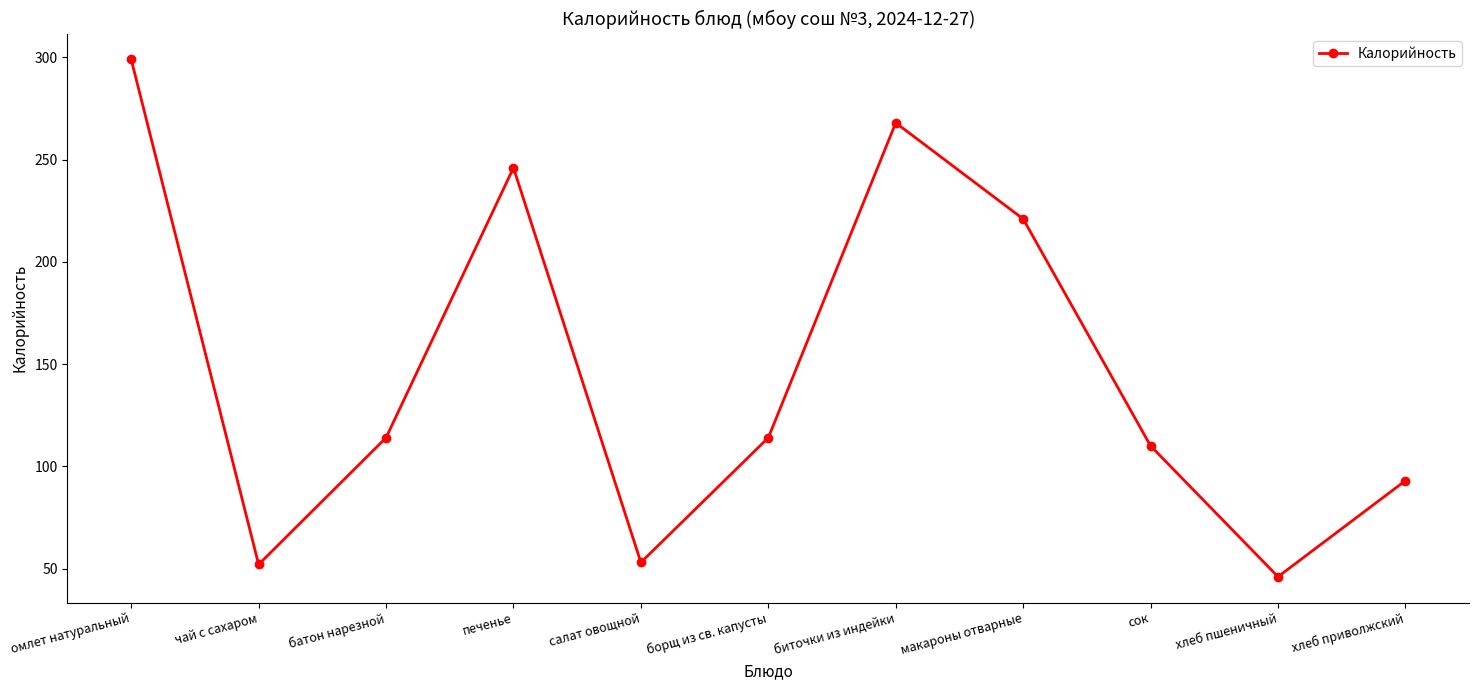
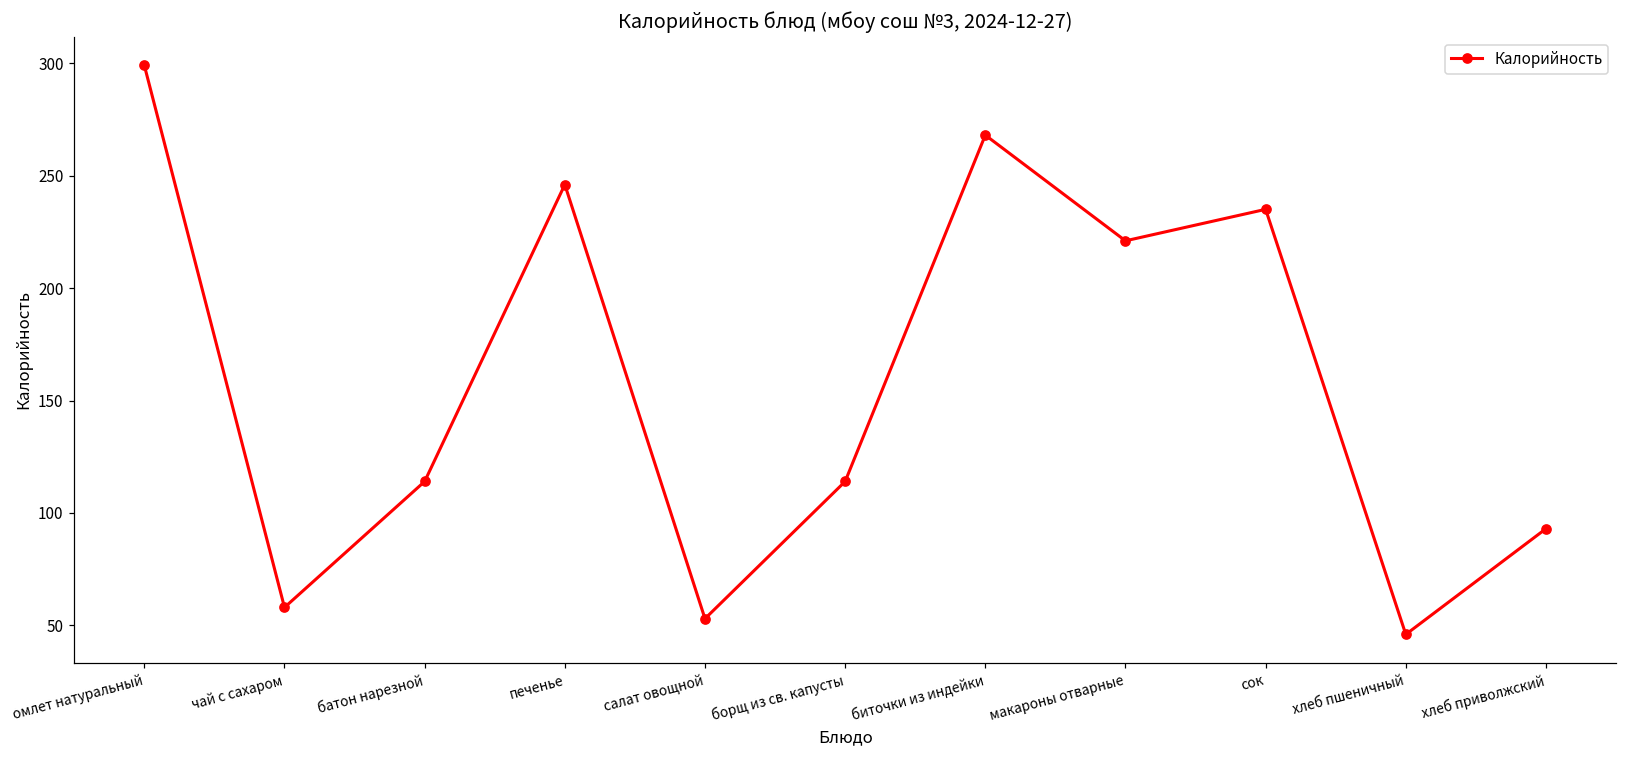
чай с сахаром: 52 -> 58
сок: 110 -> 235
